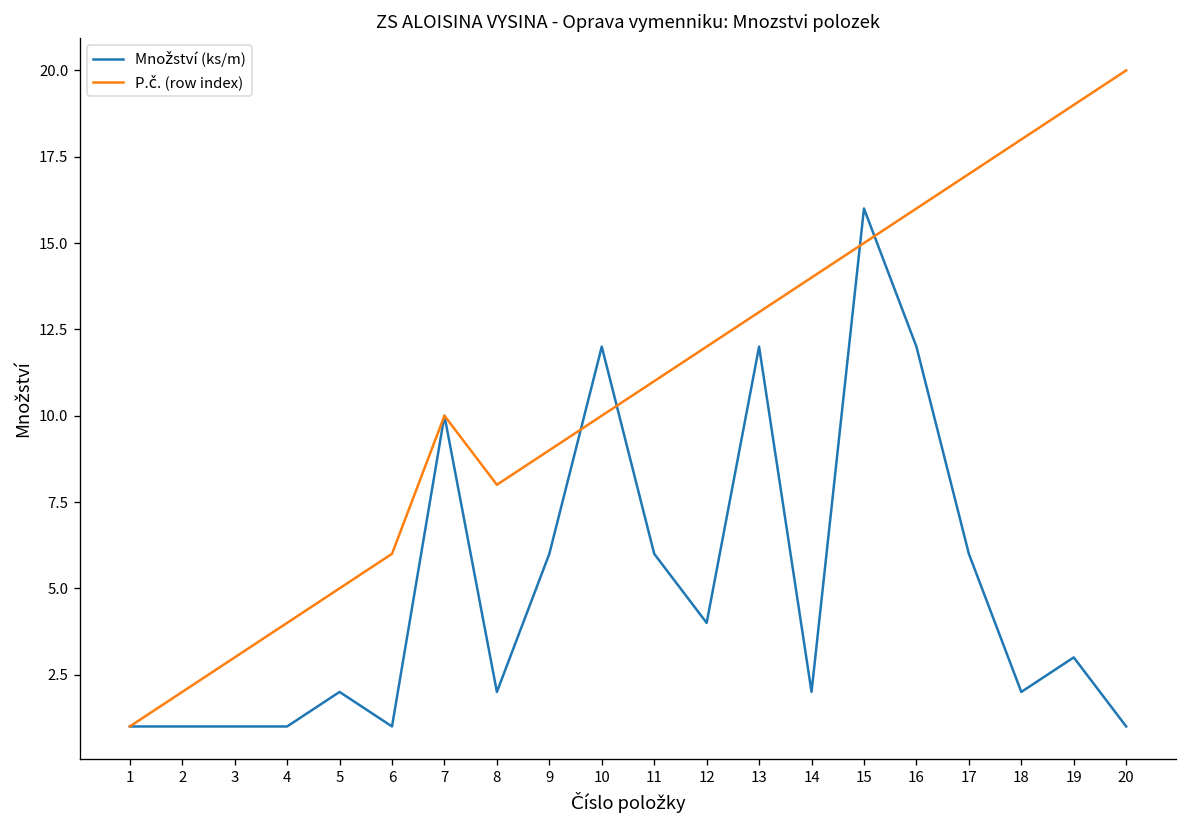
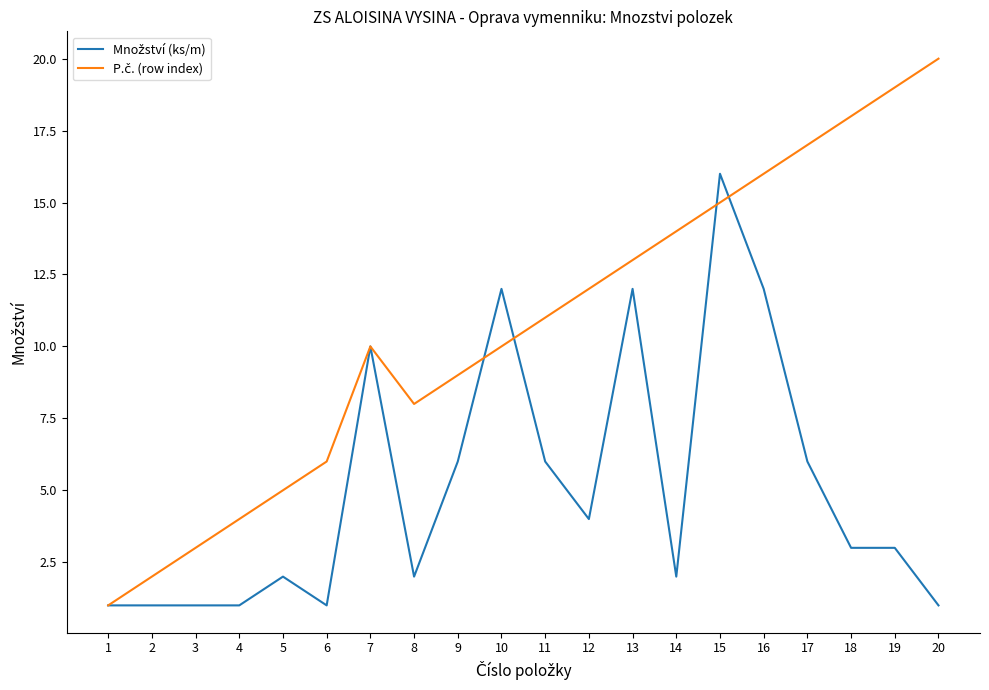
Množství (ks/m), 18: 2 -> 3
